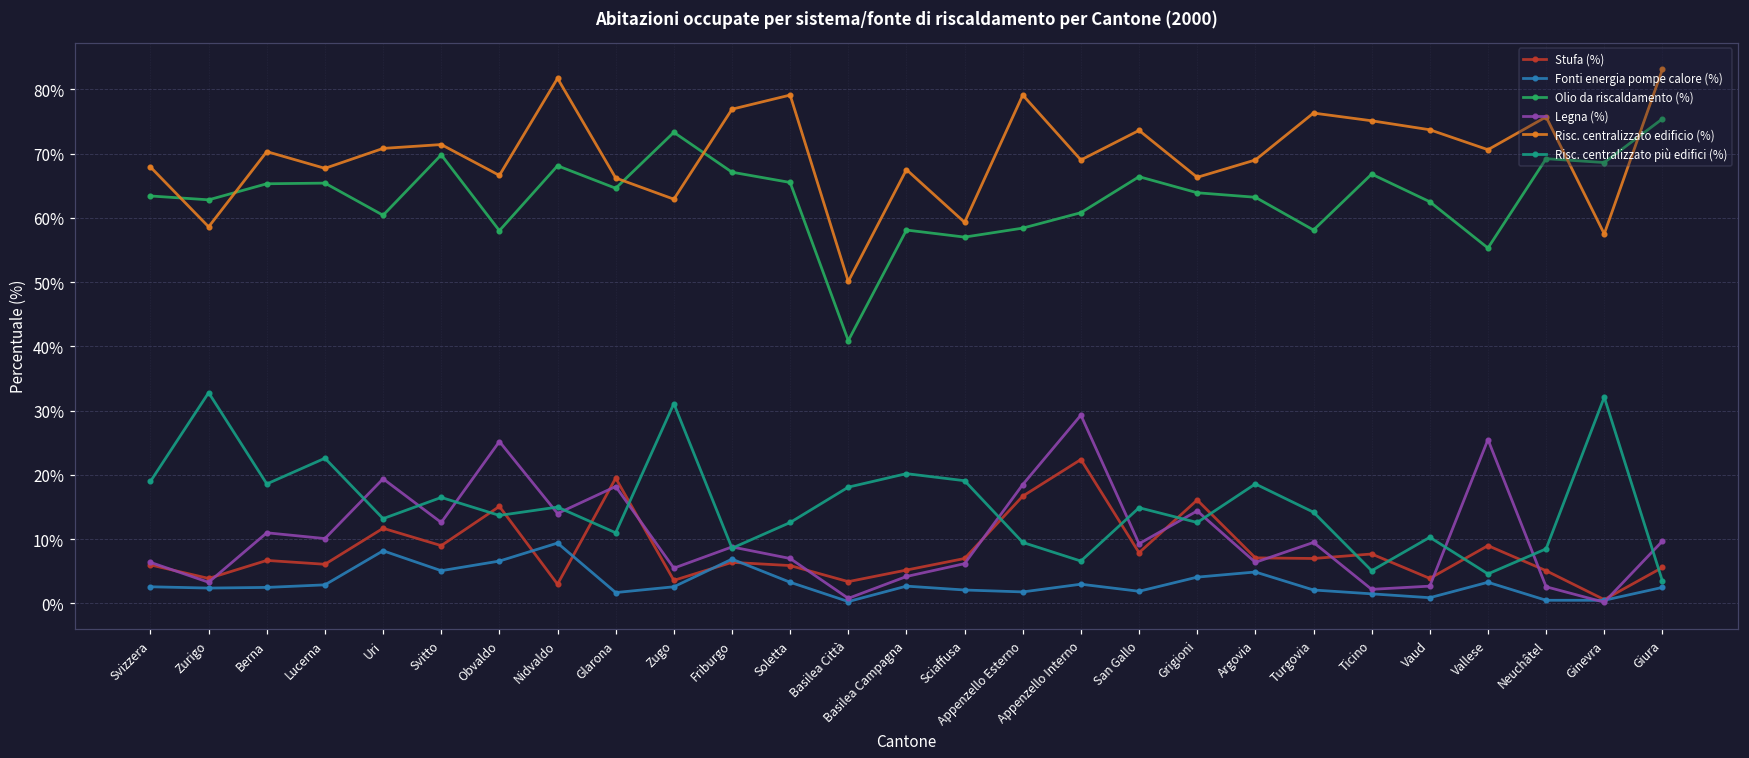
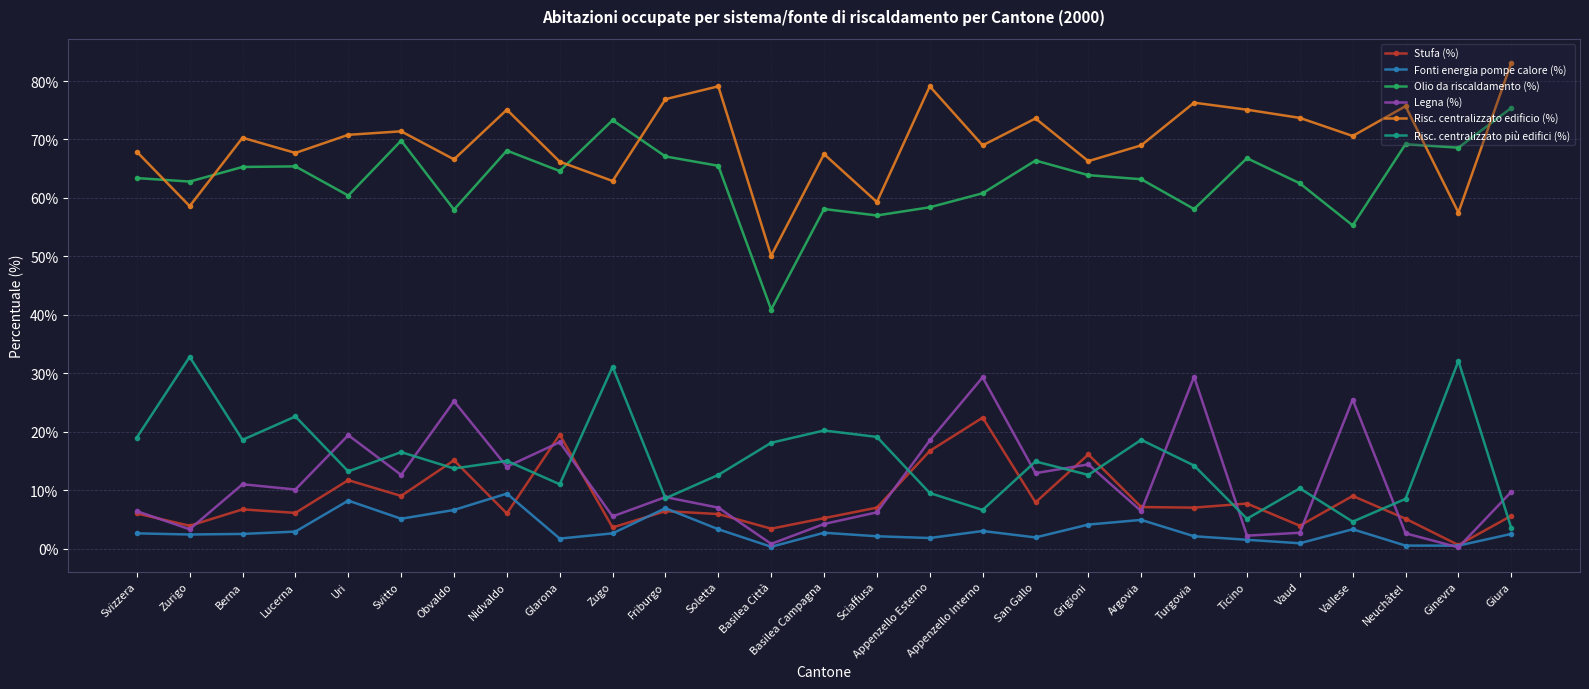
Stufa (%), Nidvaldo: 3% -> 6%
Risc. centralizzato edificio (%), Nidvaldo: 82% -> 75%
Legna (%), San Gallo: 9% -> 13%
Legna (%), Turgovia: 10% -> 29%
